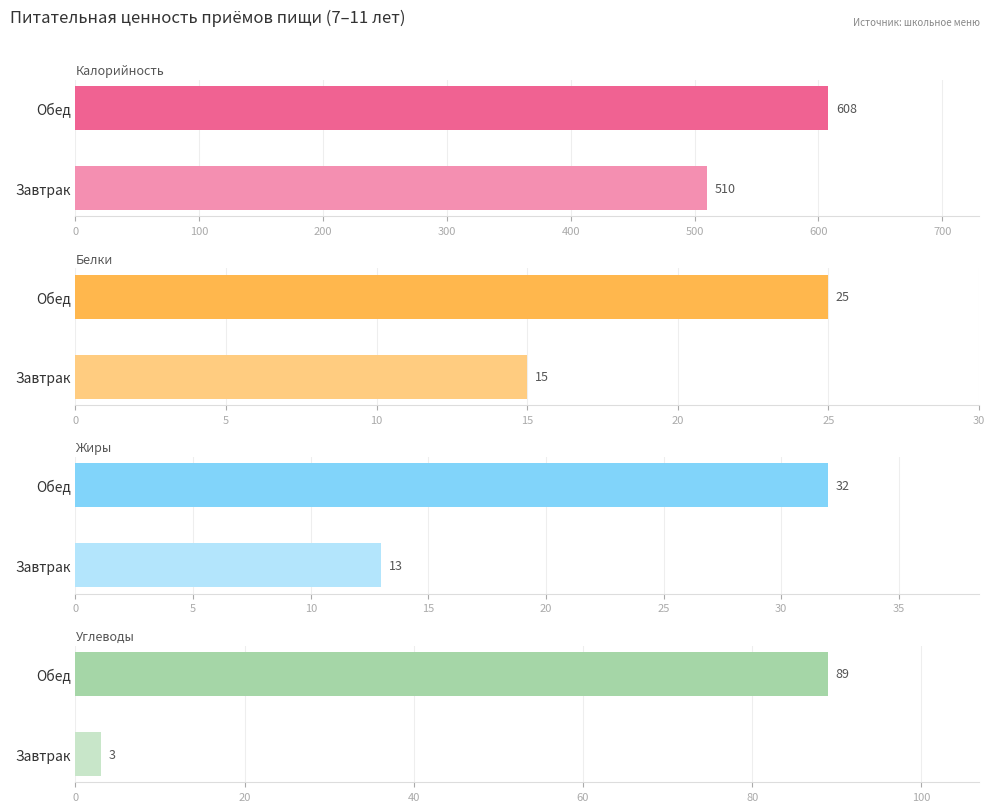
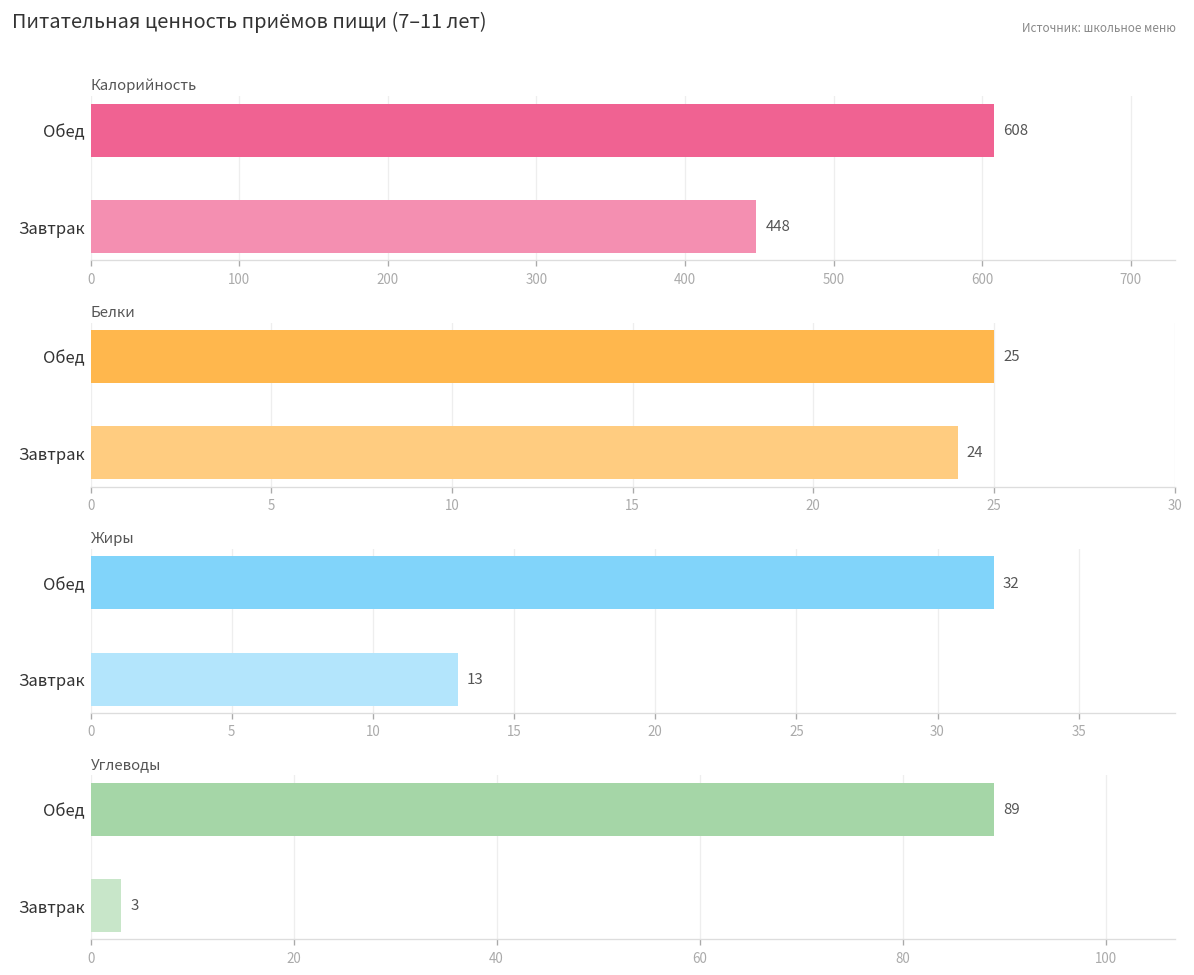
Калорийность, Завтрак: 510 -> 448
Белки, Завтрак: 15 -> 24
